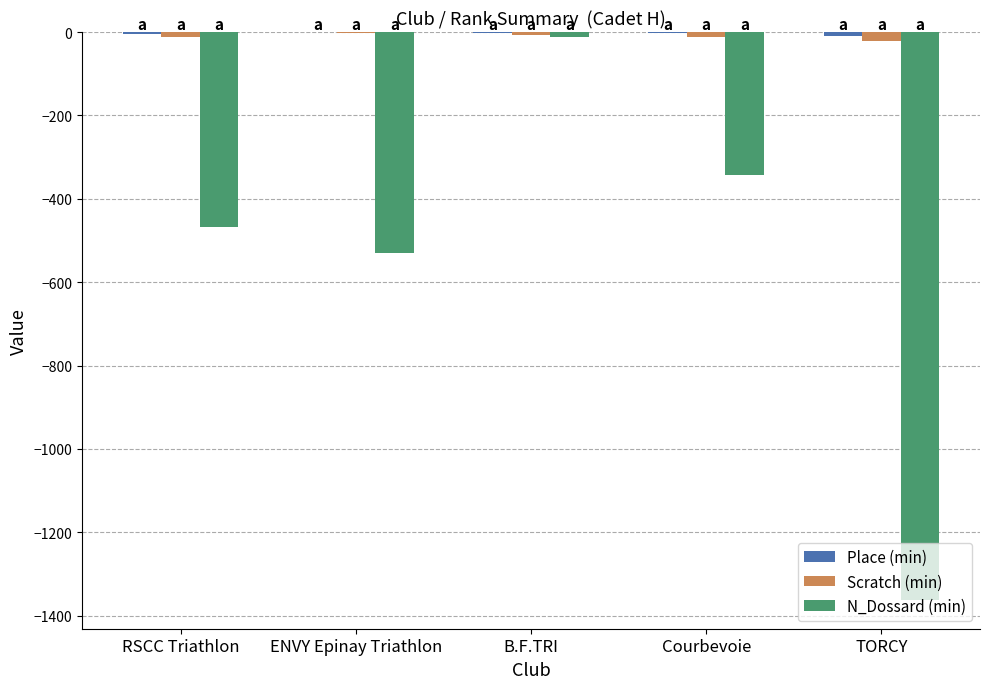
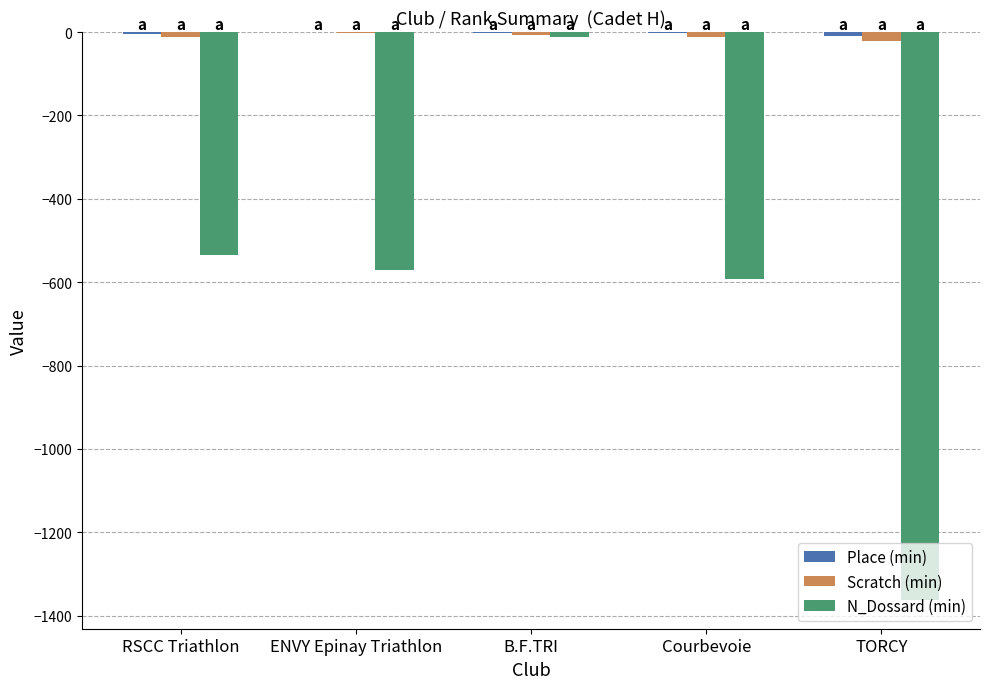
N_Dossard (min), RSCC Triathlon: -470 -> -540
N_Dossard (min), ENVY Epinay Triathlon: -530 -> -570
N_Dossard (min), Courbevoie: -340 -> -590
